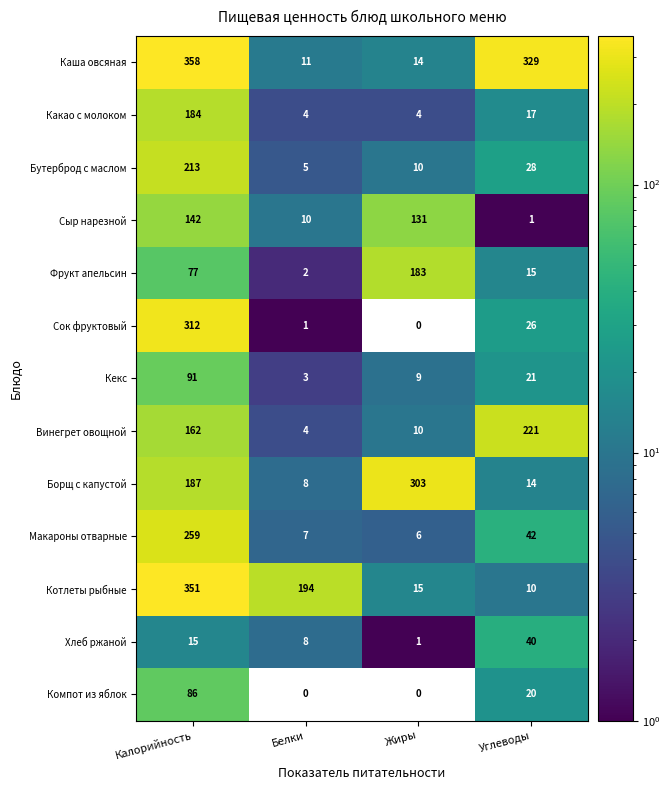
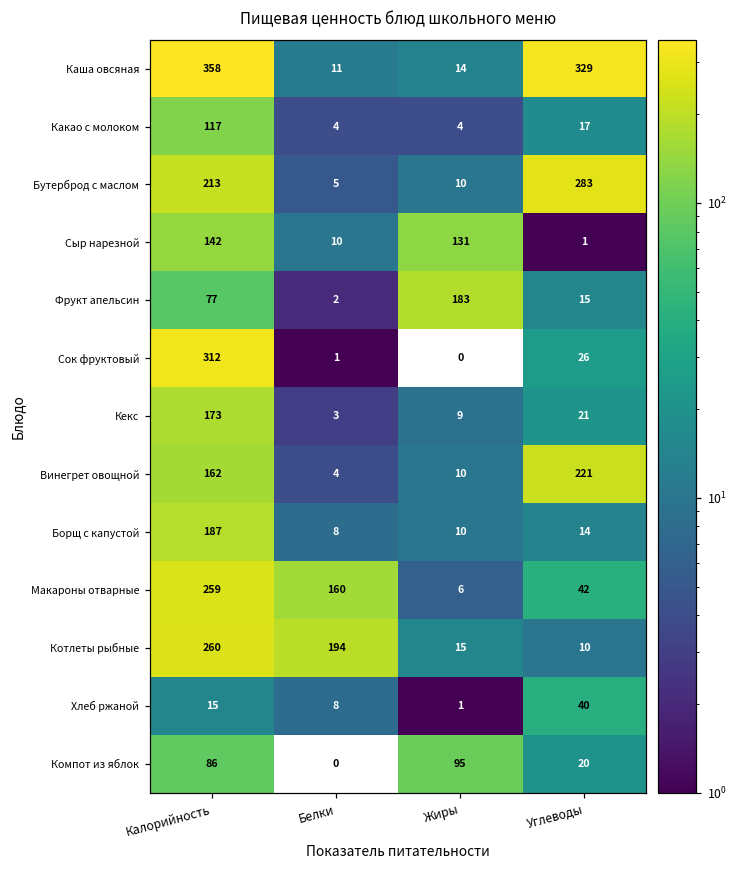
Какао с молоком, Калорийность: 184 -> 117
Бутерброд с маслом, Углеводы: 28 -> 283
Кекс, Калорийность: 91 -> 173
Борщ с капустой, Жиры: 303 -> 10
Макароны отварные, Белки: 7 -> 160
Котлеты рыбные, Калорийность: 351 -> 260
Компот из яблок, Жиры: 0 -> 95
